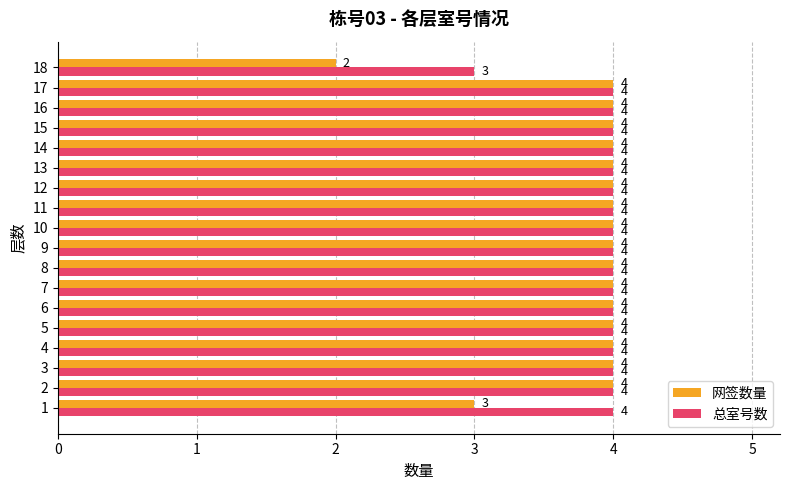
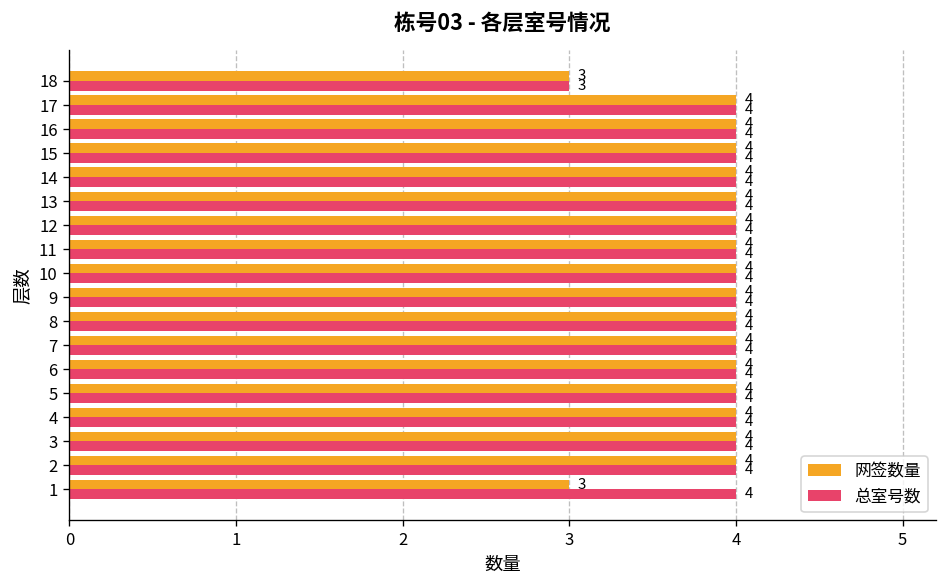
网签数量, 18: 2 -> 3
